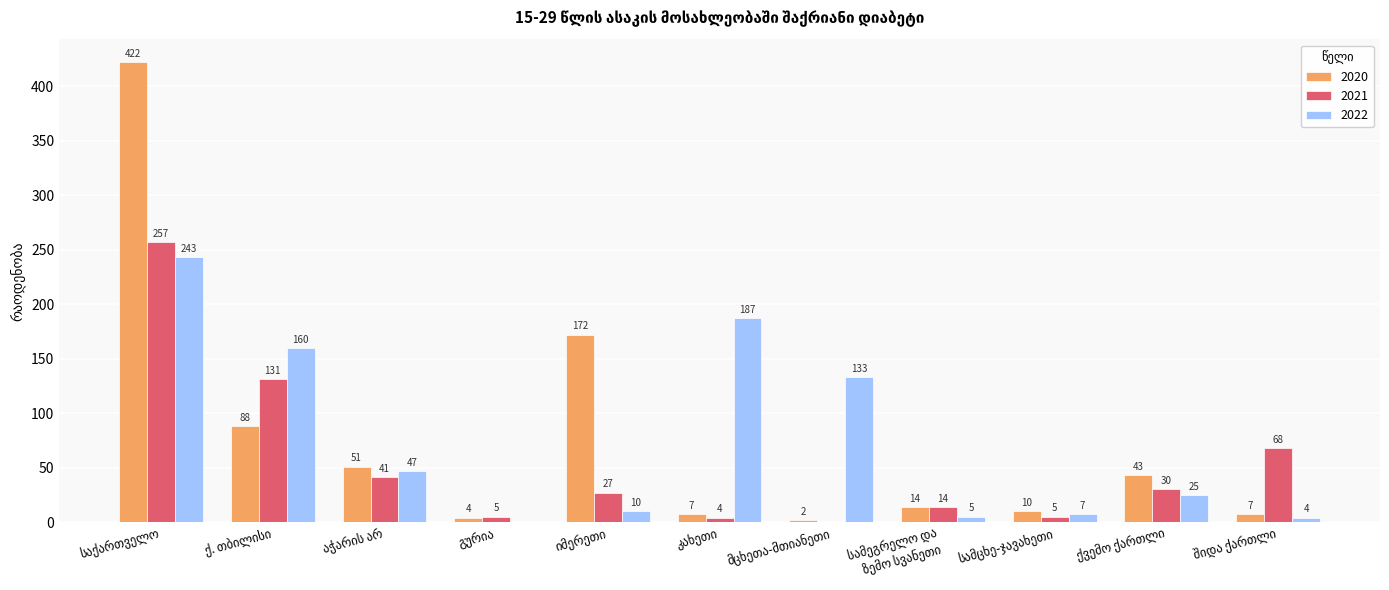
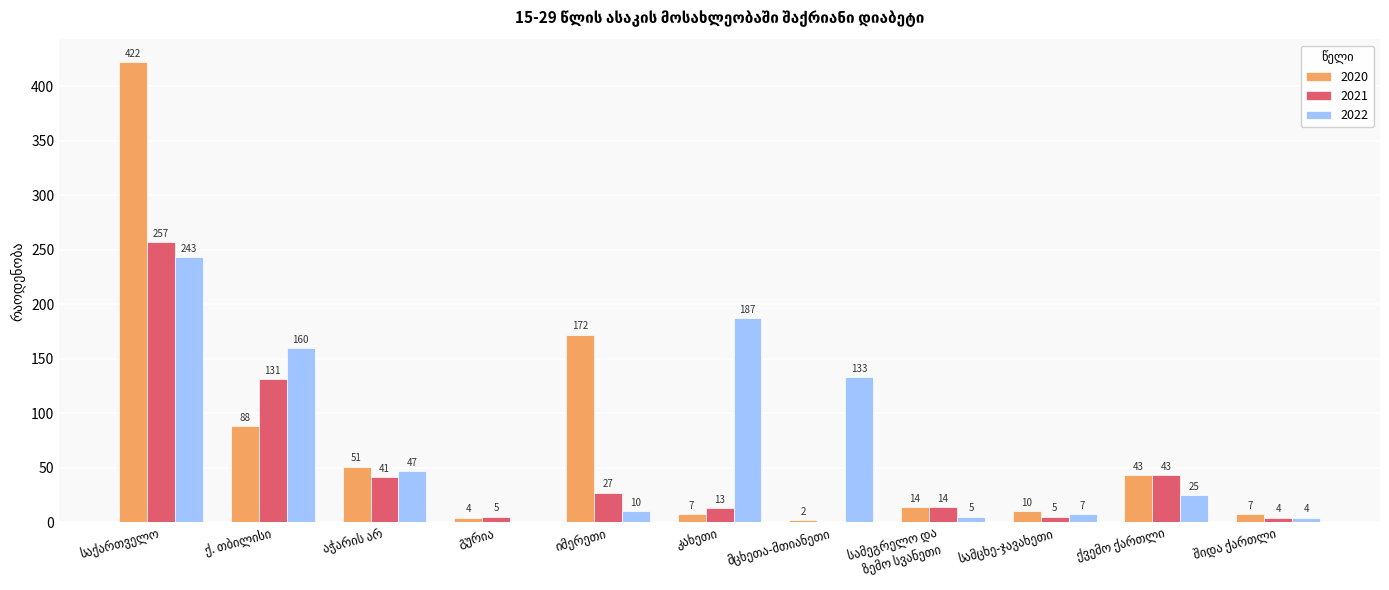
2021, კახეთი: 4 -> 13
2021, ქვემო ქართლი: 30 -> 43
2021, შიდა ქართლი: 68 -> 4
